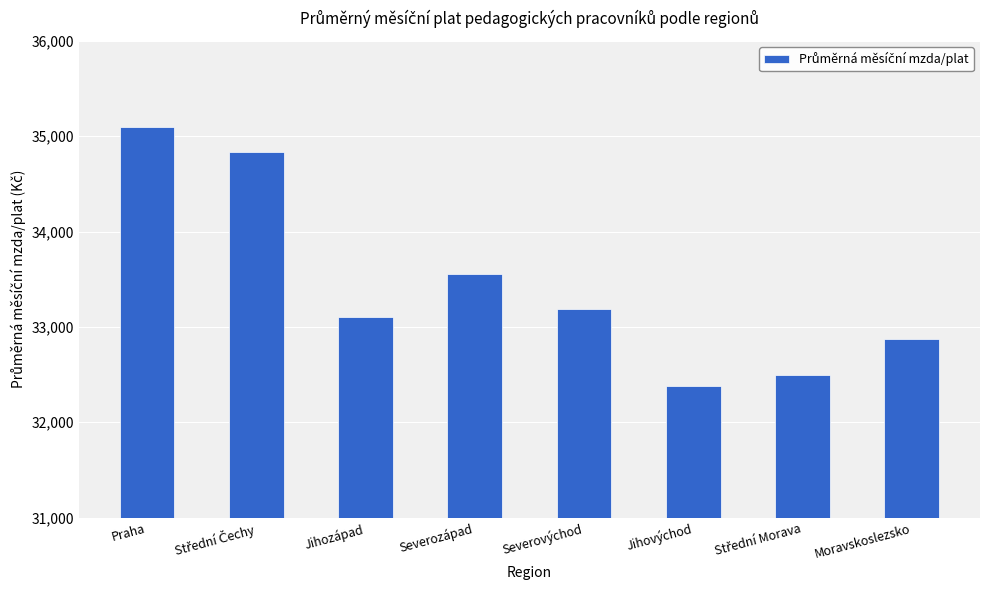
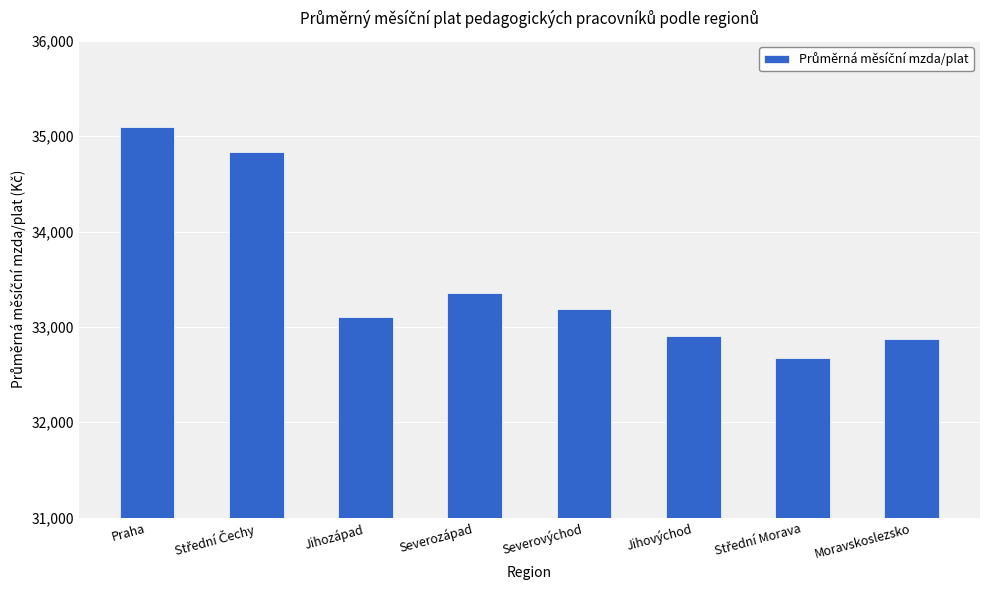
Severozápad: 33,600 -> 33,400
Jihovýchod: 32,400 -> 32,900
Střední Morava: 32,500 -> 32,700
